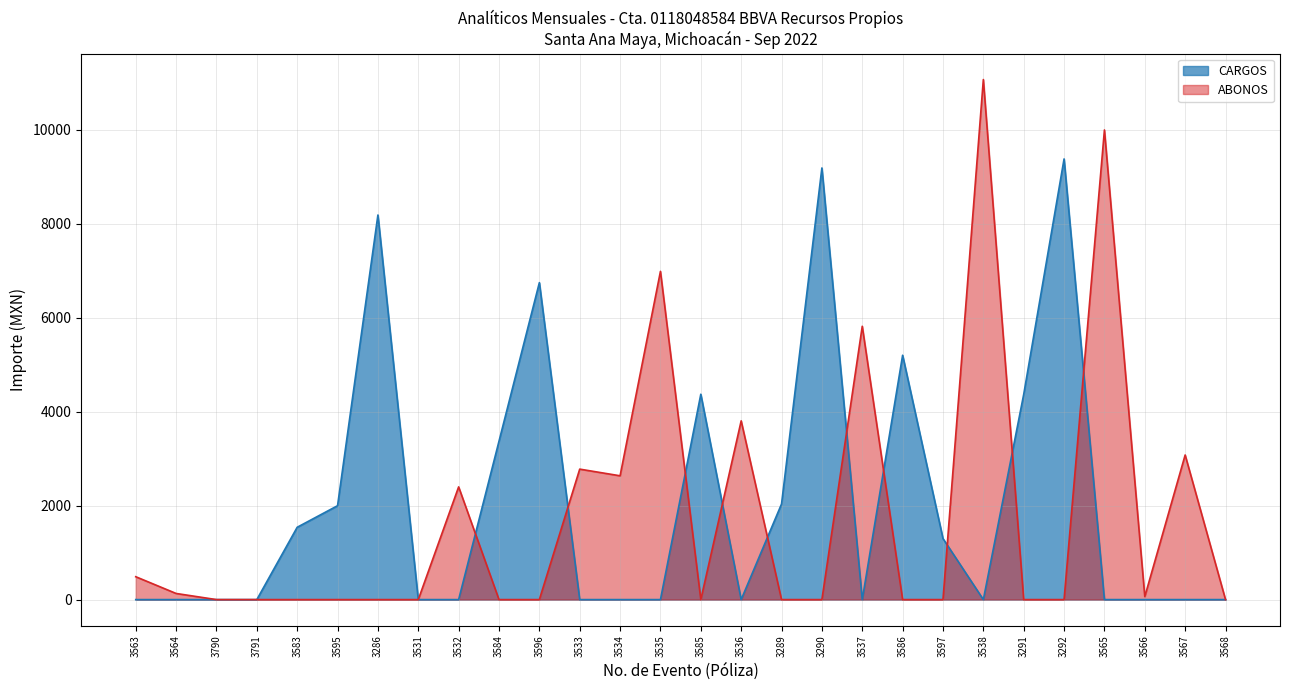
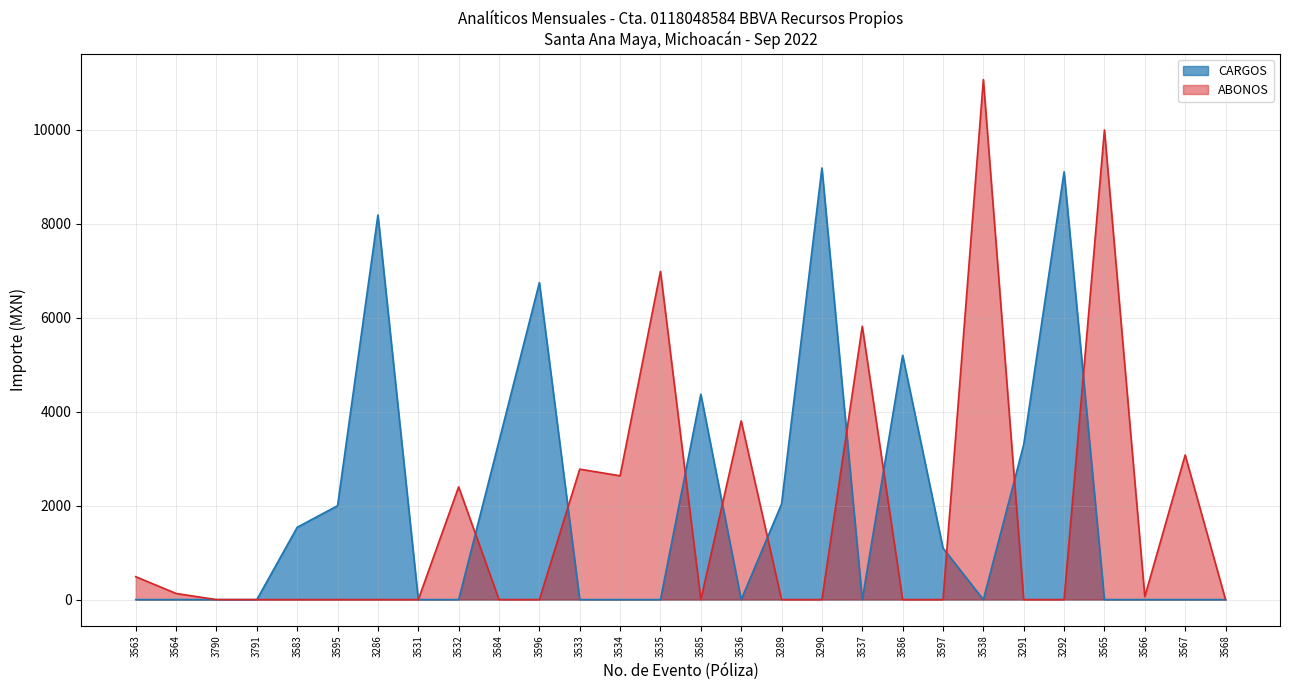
CARGOS, 3597: 1300 -> 1100
CARGOS, 3291: 4400 -> 3300
CARGOS, 3292: 9400 -> 9100
